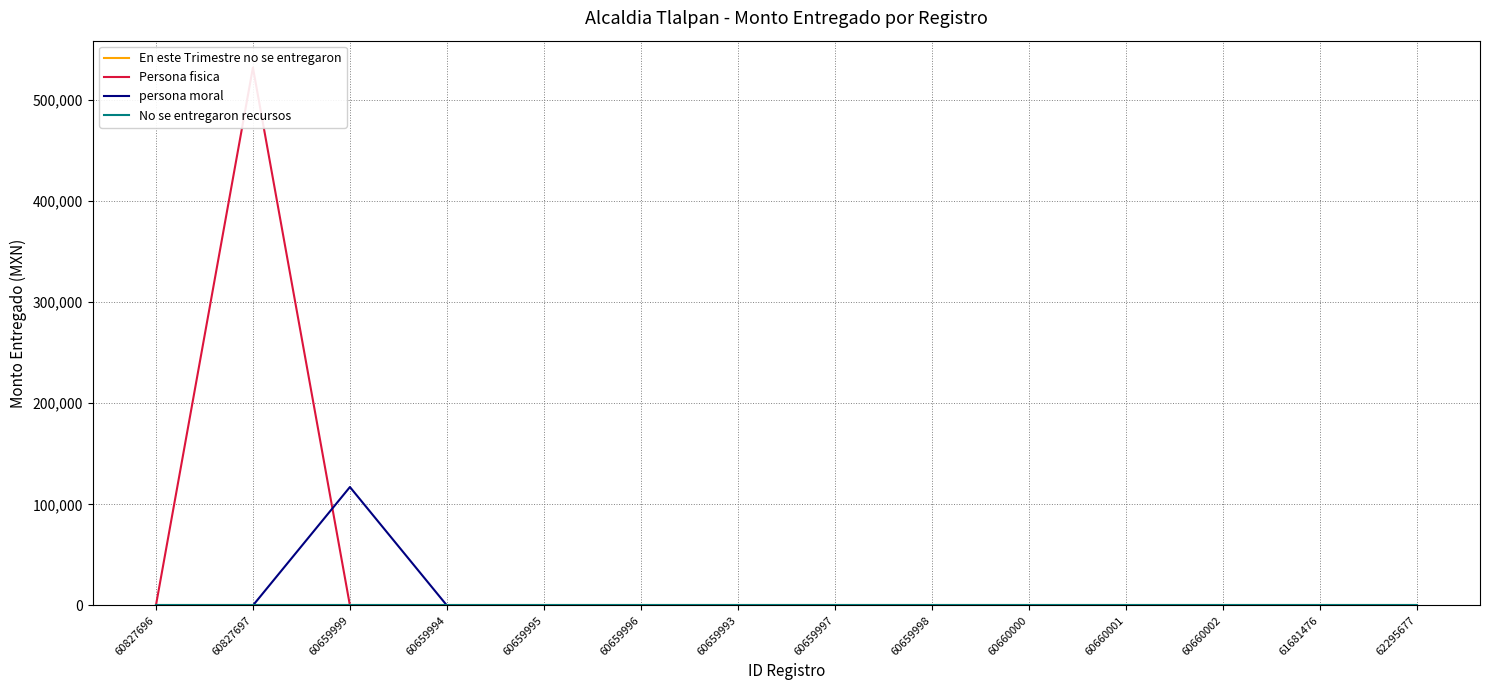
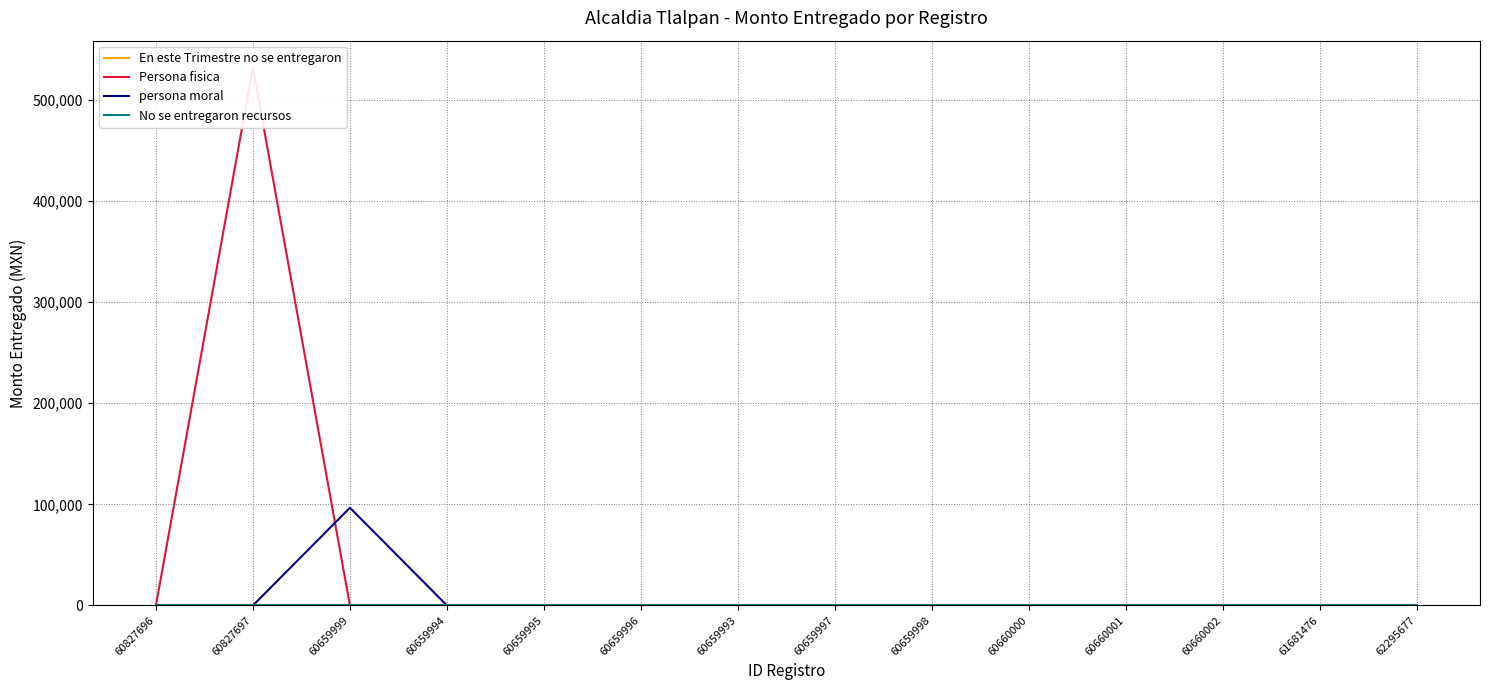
persona moral, 60659999: 117,000 -> 97,000
